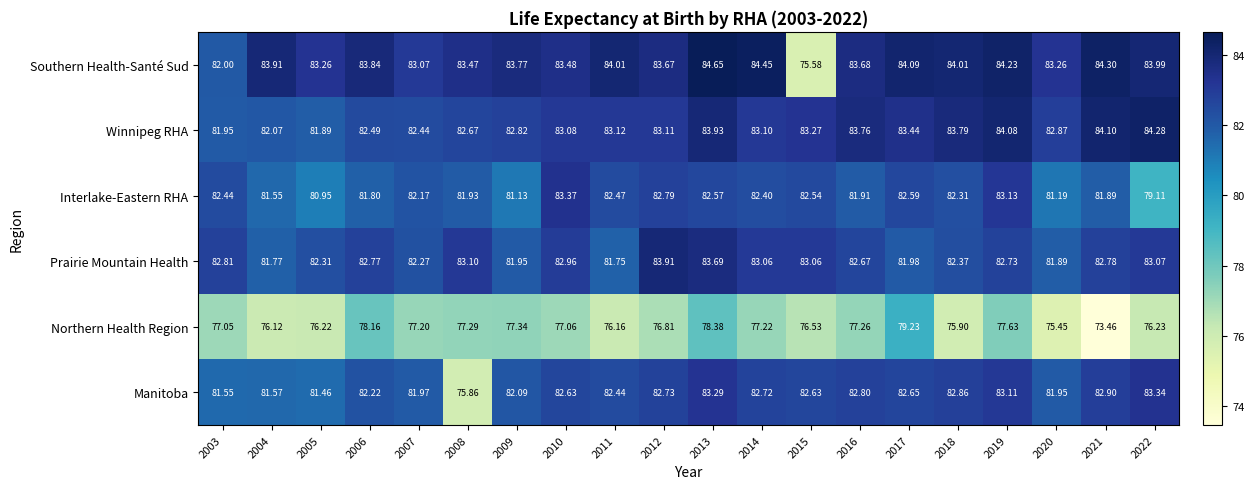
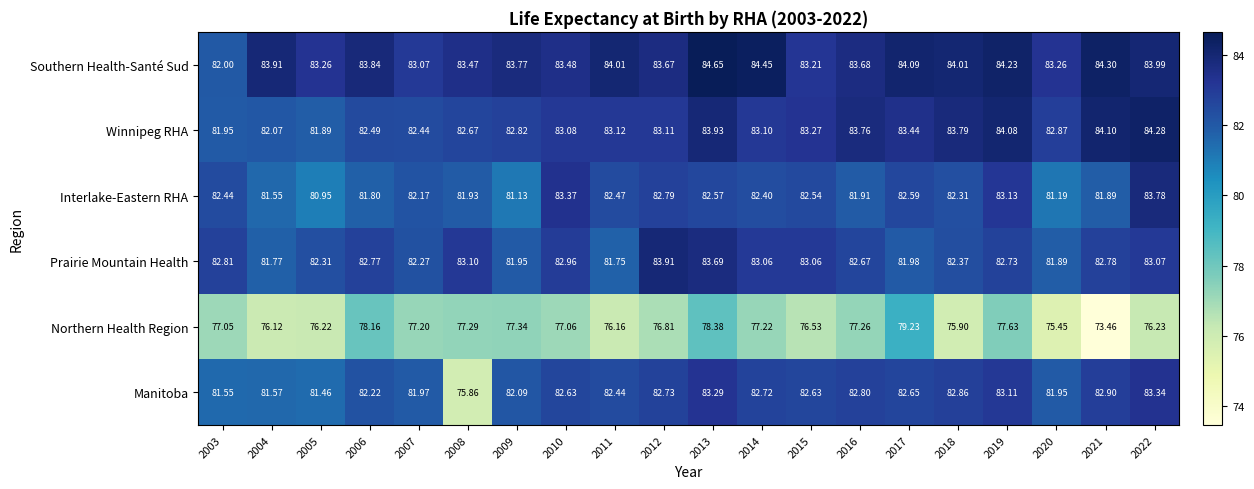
Southern Health-Santé Sud, 2015: 75.58 -> 83.21
Interlake-Eastern RHA, 2022: 79.11 -> 83.78
